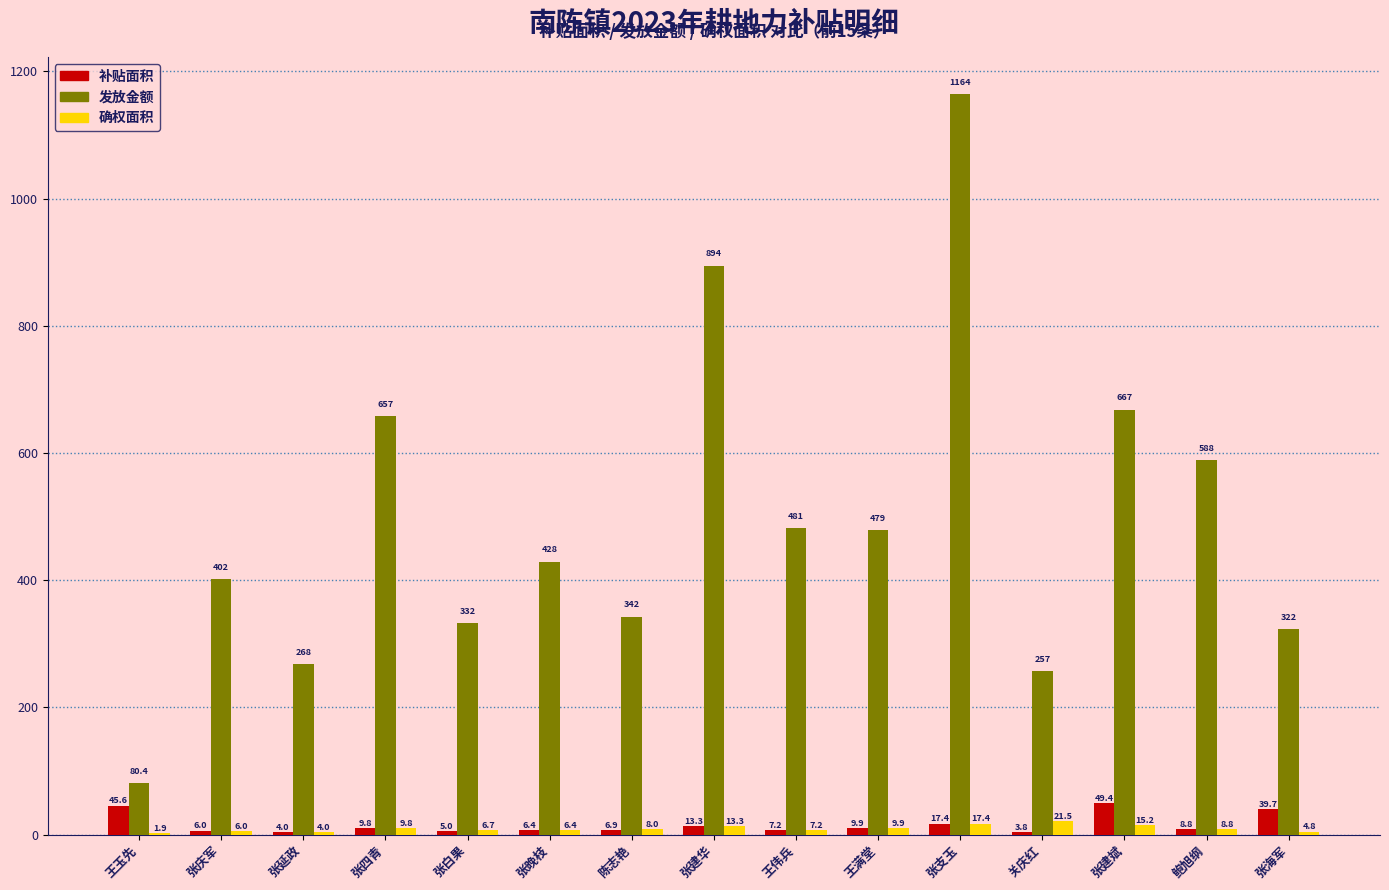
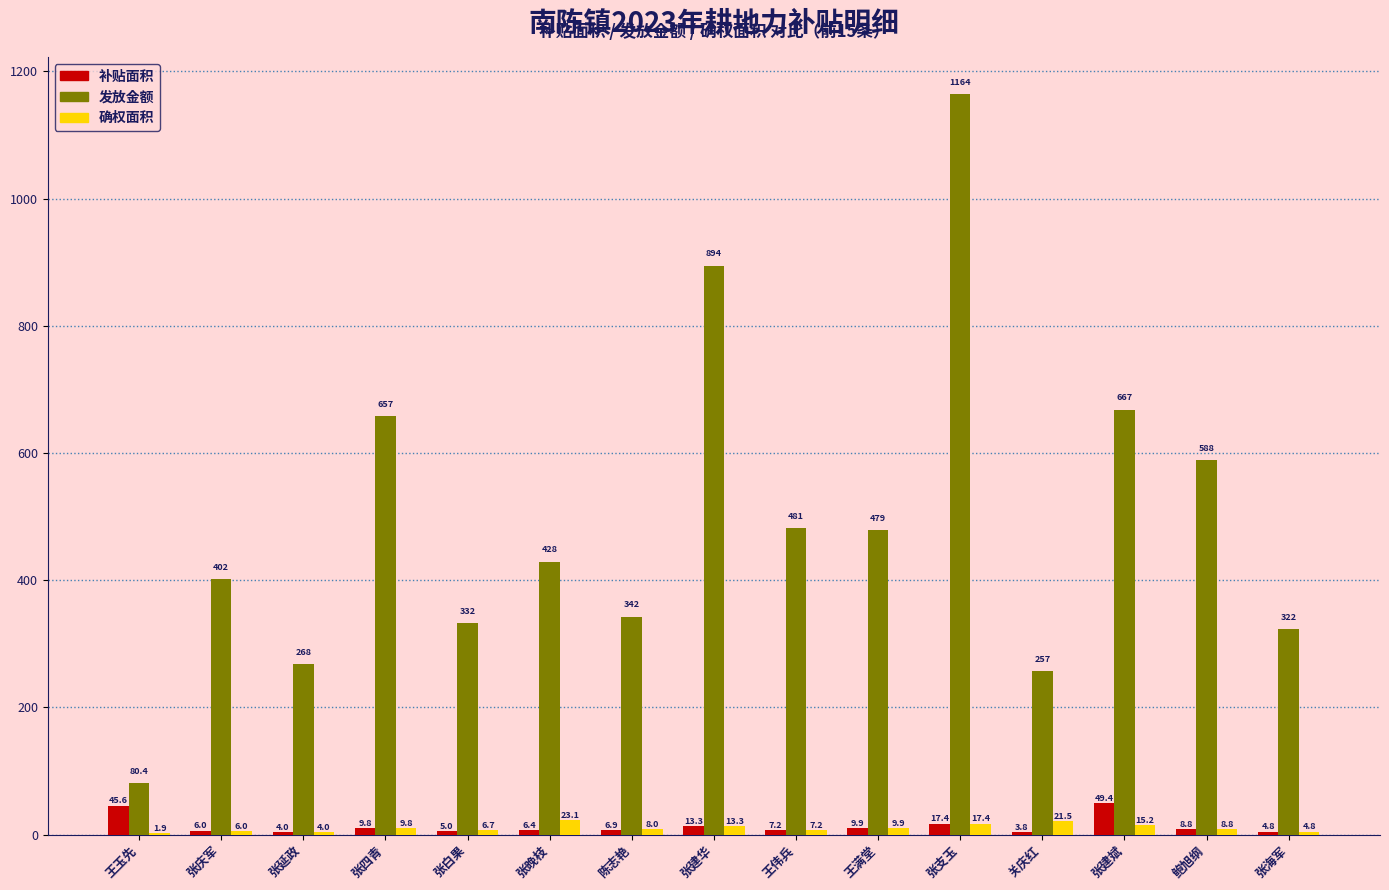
确权面积, 张晚枝: 6.4 -> 23.1
补贴面积, 张海军: 39.7 -> 4.8
